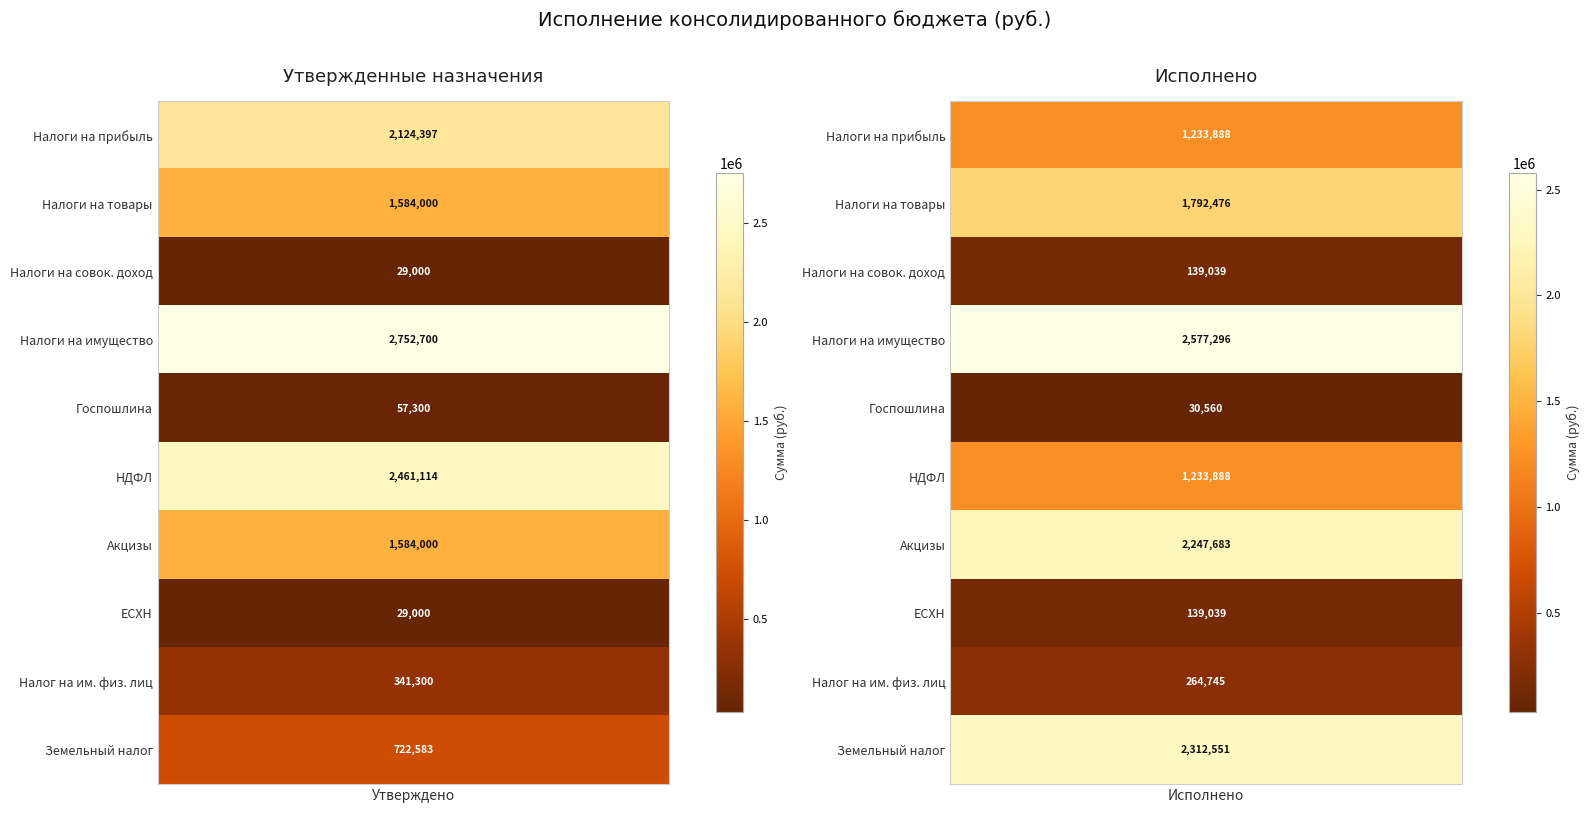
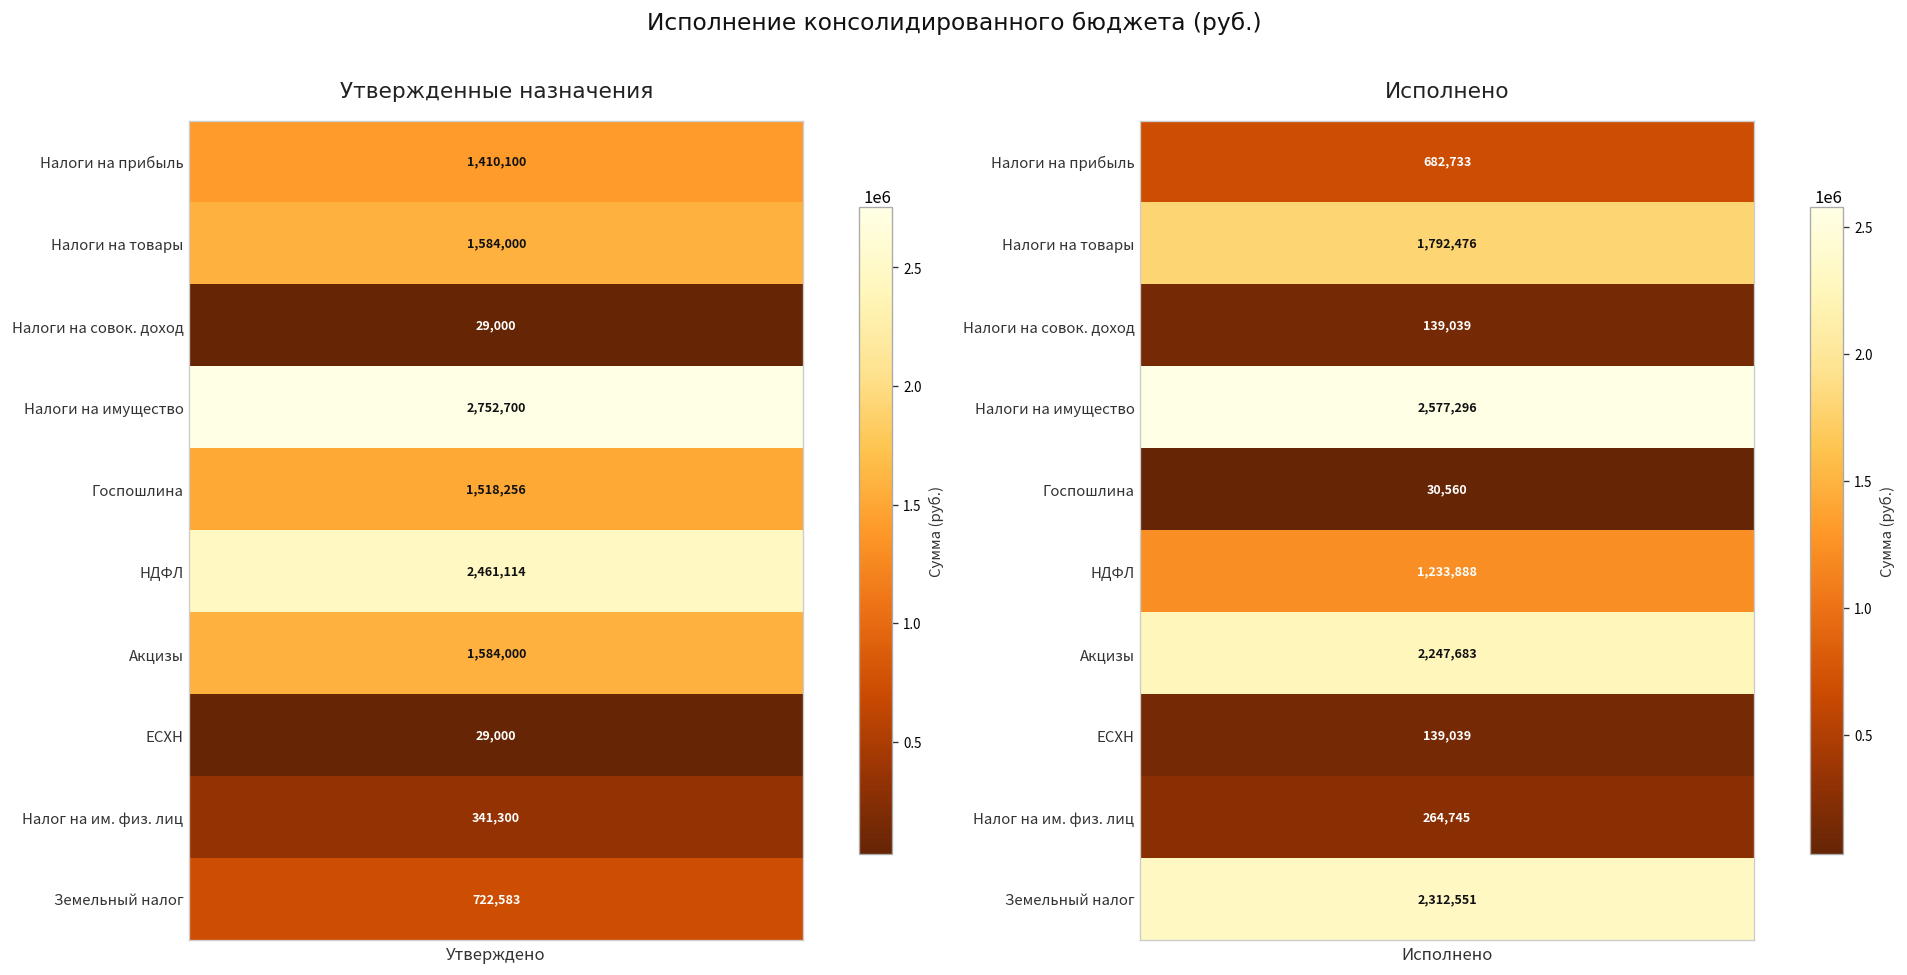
Утвержденные назначения, Налоги на прибыль, Утверждено: 2,124,397 -> 1,410,100
Утвержденные назначения, Госпошлина, Утверждено: 57,300 -> 1,518,256
Исполнено, Налоги на прибыль, Исполнено: 1,233,888 -> 682,733
